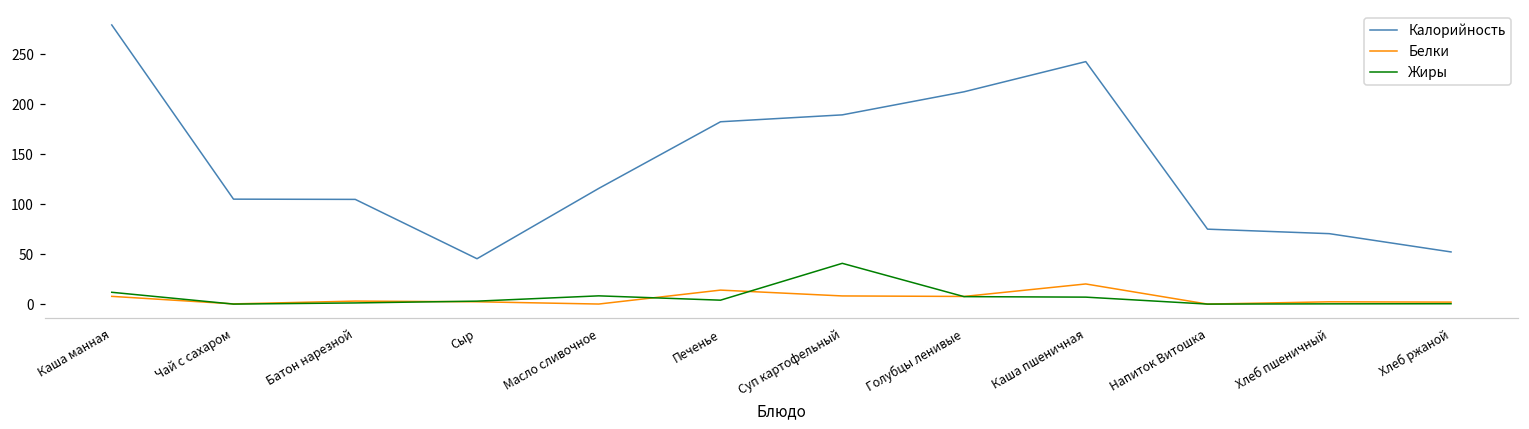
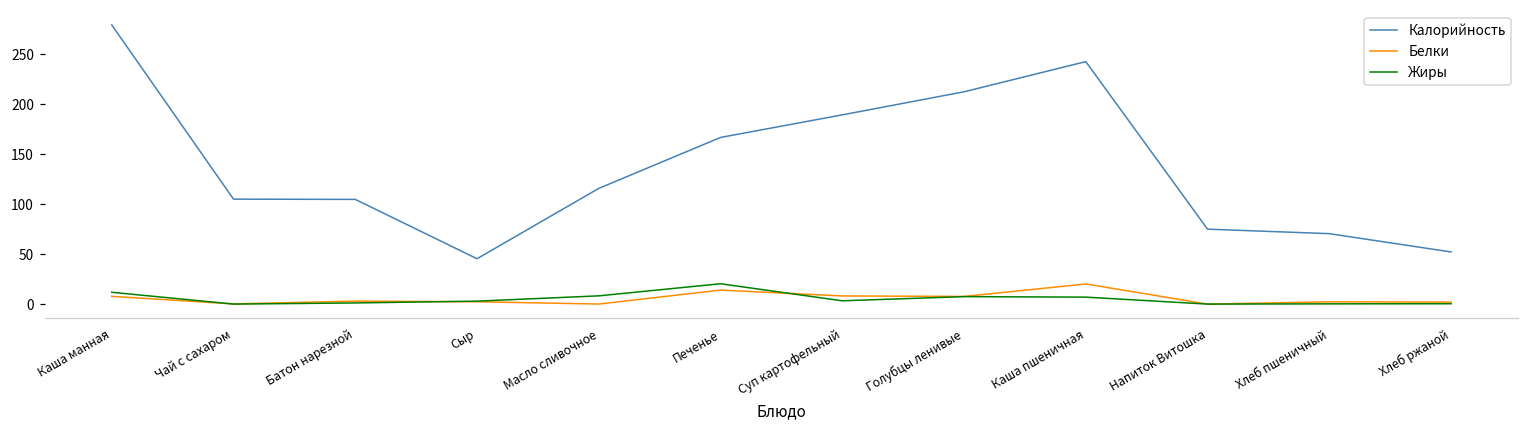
Калорийность, Печенье: 180 -> 170
Жиры, Печенье: 0 -> 20
Жиры, Суп картофельный: 40 -> 0
